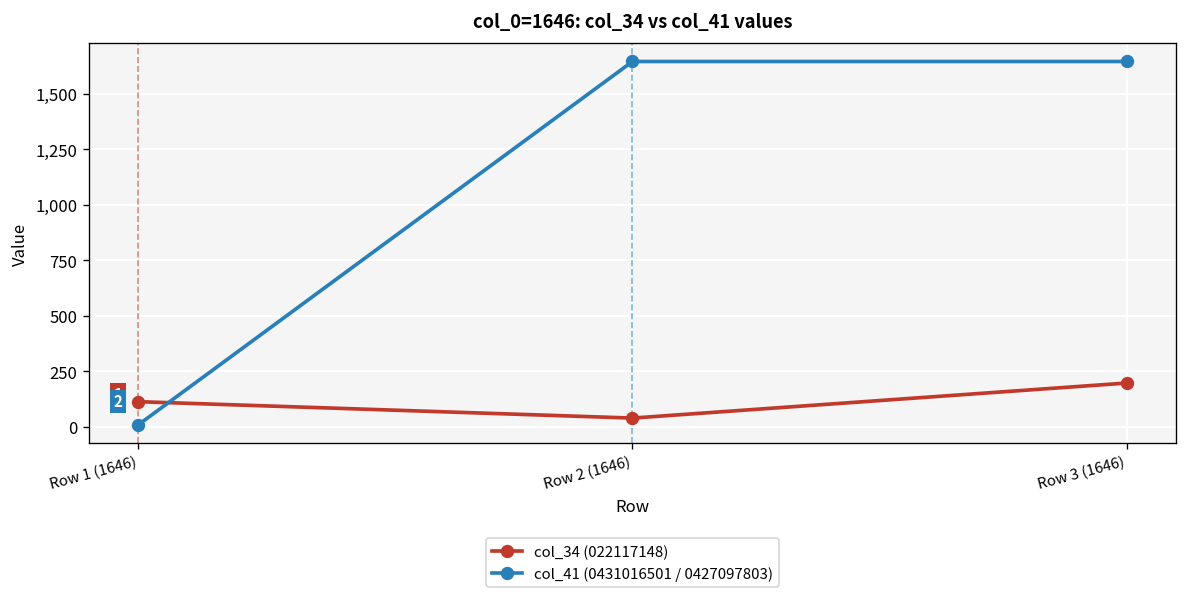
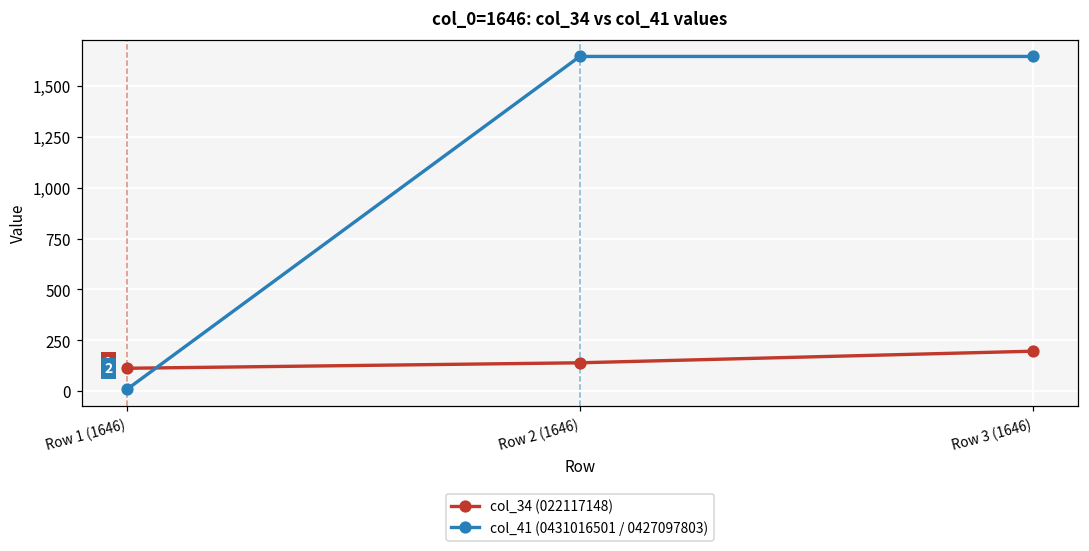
col_34 (022117148), Row 2 (1646): 40 -> 140
